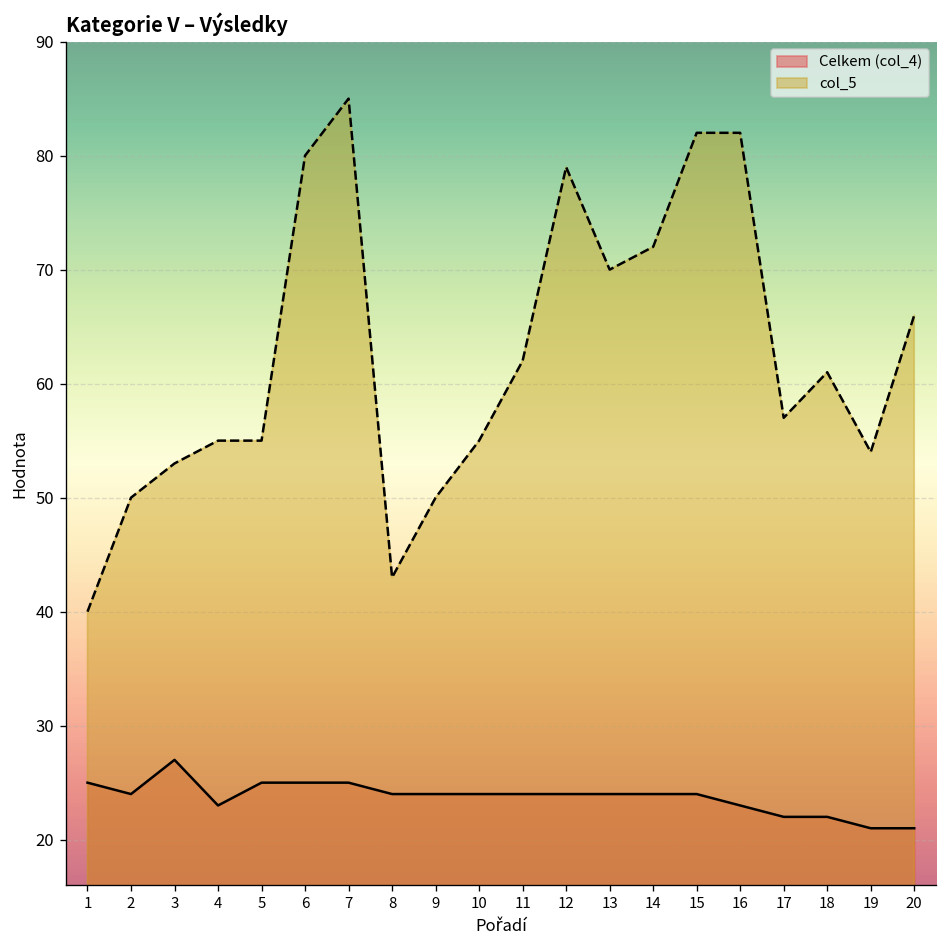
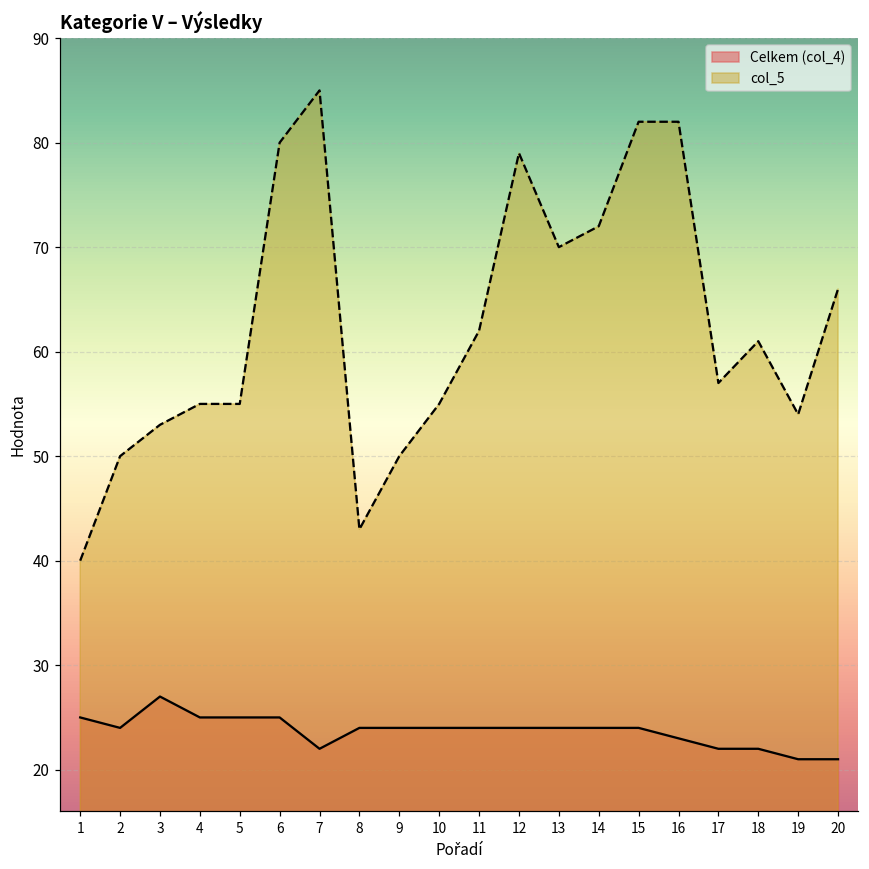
Celkem (col_4), 4: 23 -> 25
Celkem (col_4), 7: 25 -> 22
